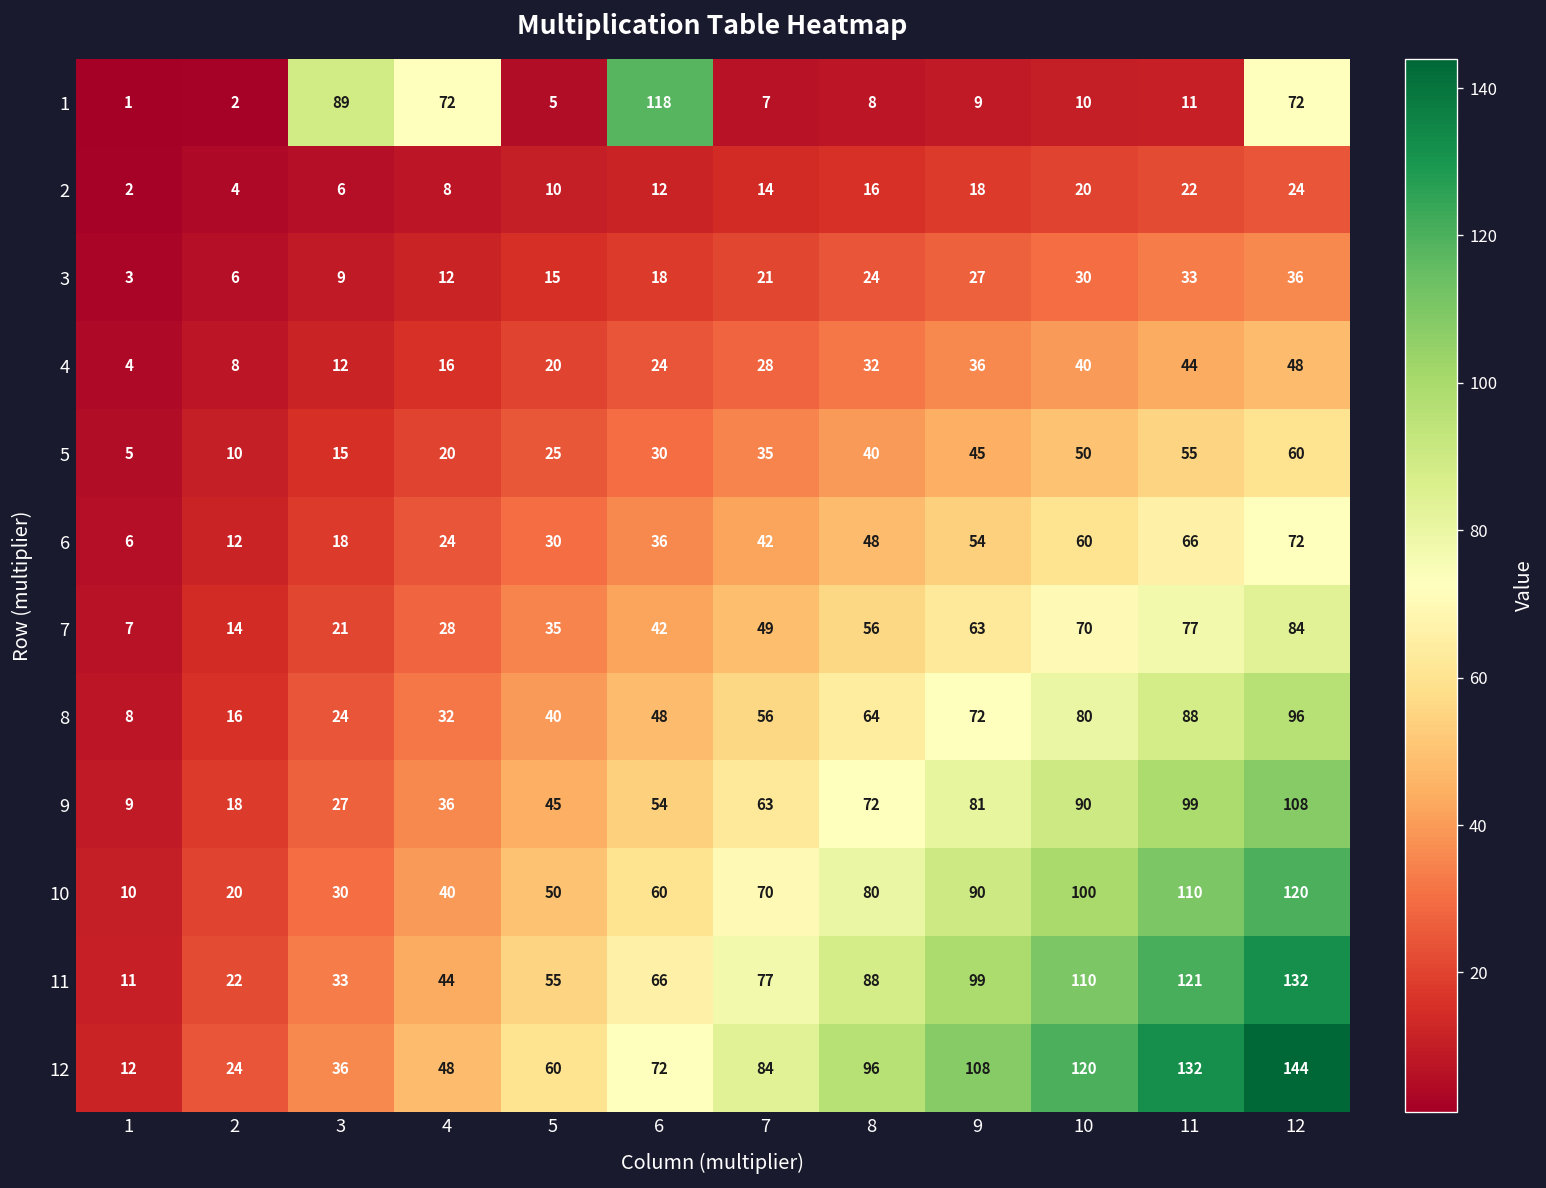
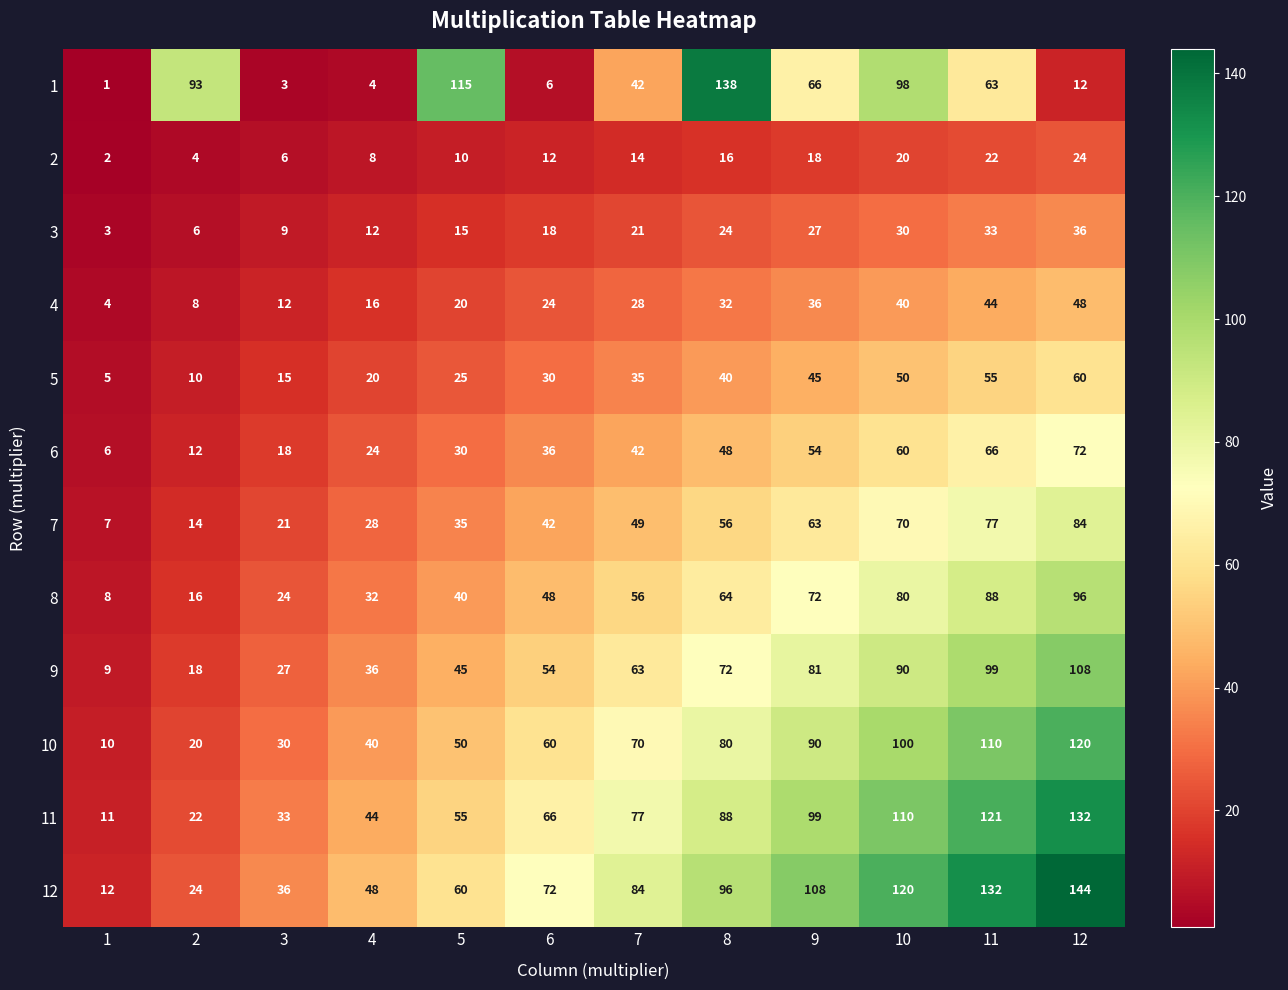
1, 2: 2 -> 93
1, 3: 89 -> 3
1, 4: 72 -> 4
1, 5: 5 -> 115
1, 6: 118 -> 6
1, 7: 7 -> 42
1, 8: 8 -> 138
1, 9: 9 -> 66
1, 10: 10 -> 98
1, 11: 11 -> 63
1, 12: 72 -> 12
